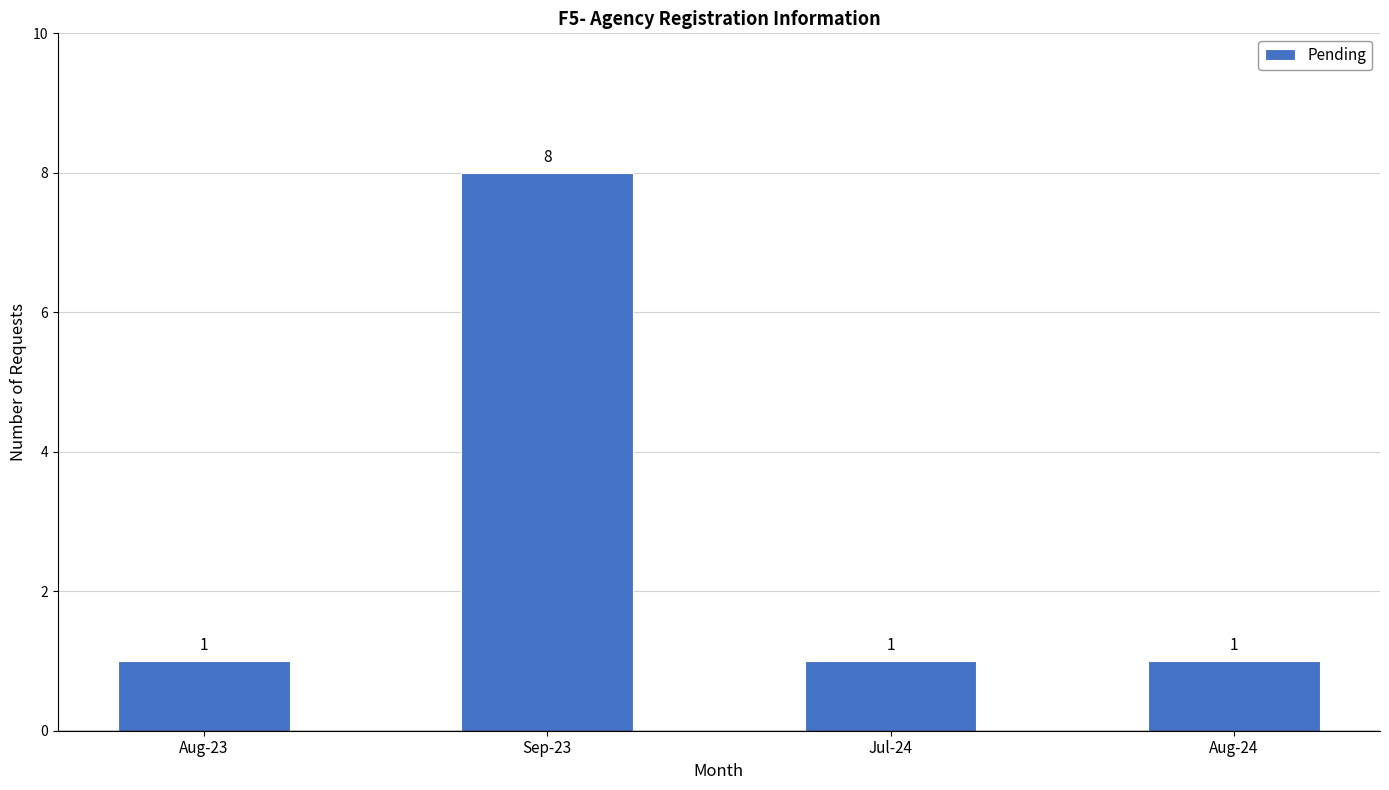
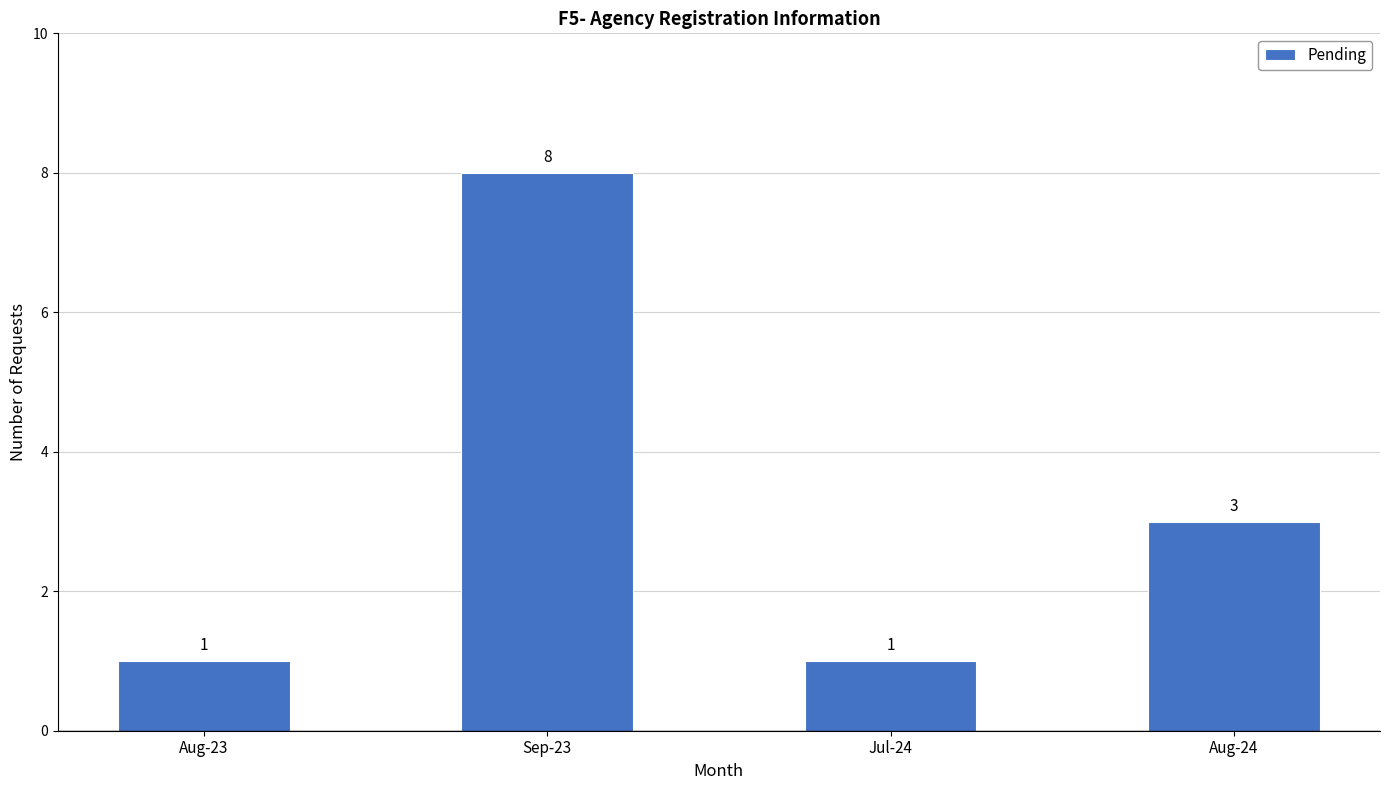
Aug-24: 1 -> 3
